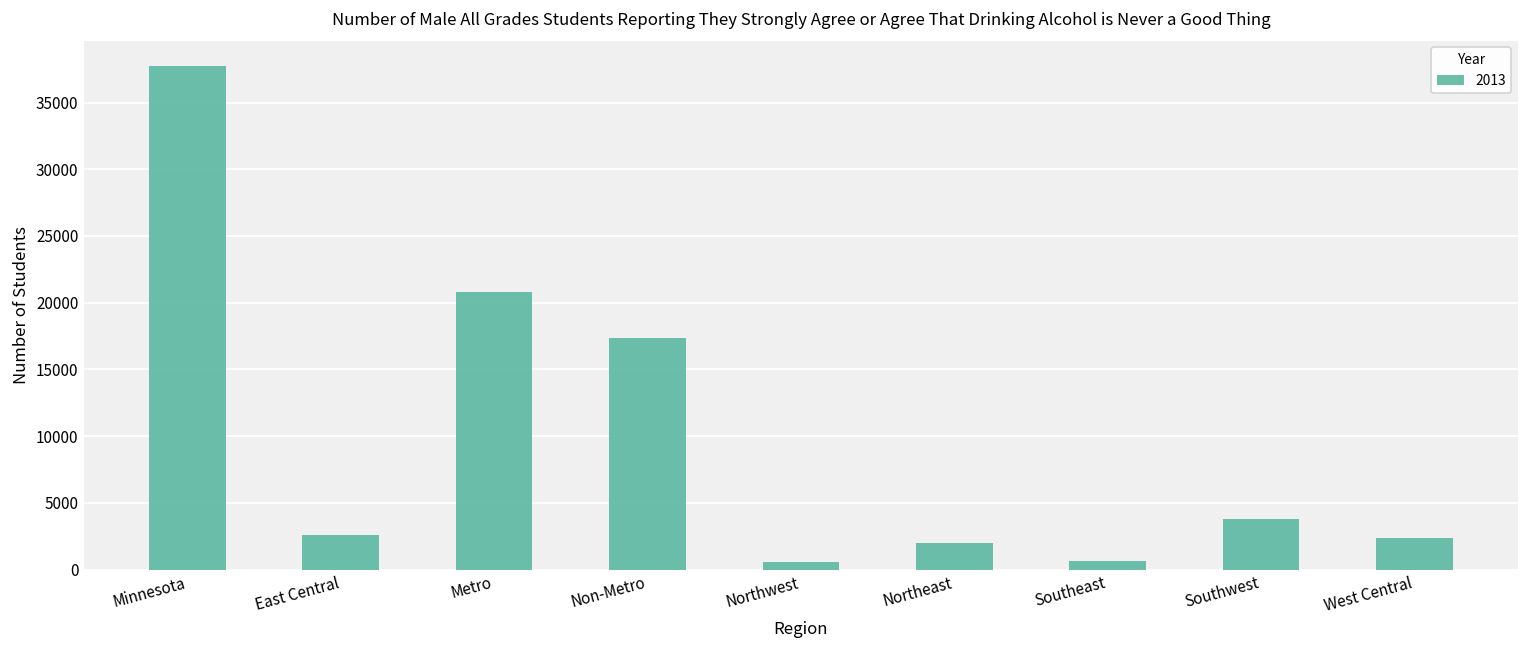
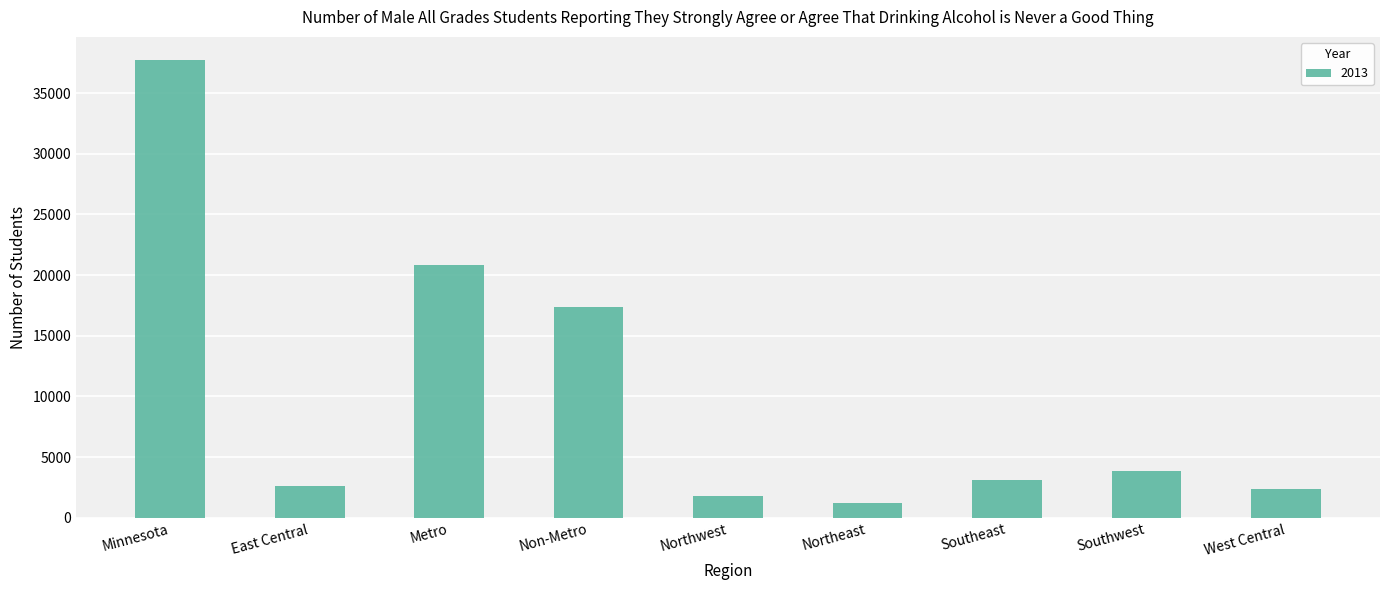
Northwest: 600 -> 1800
Northeast: 2000 -> 1200
Southeast: 700 -> 3100
